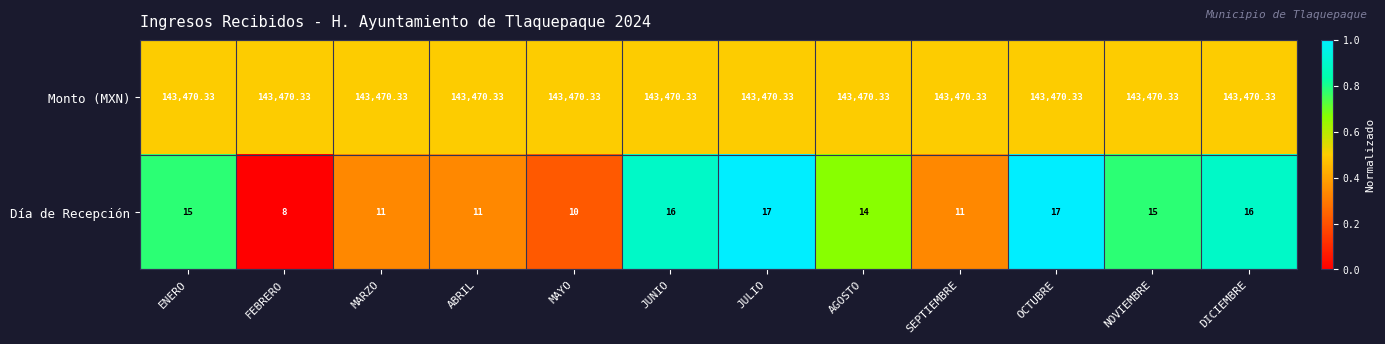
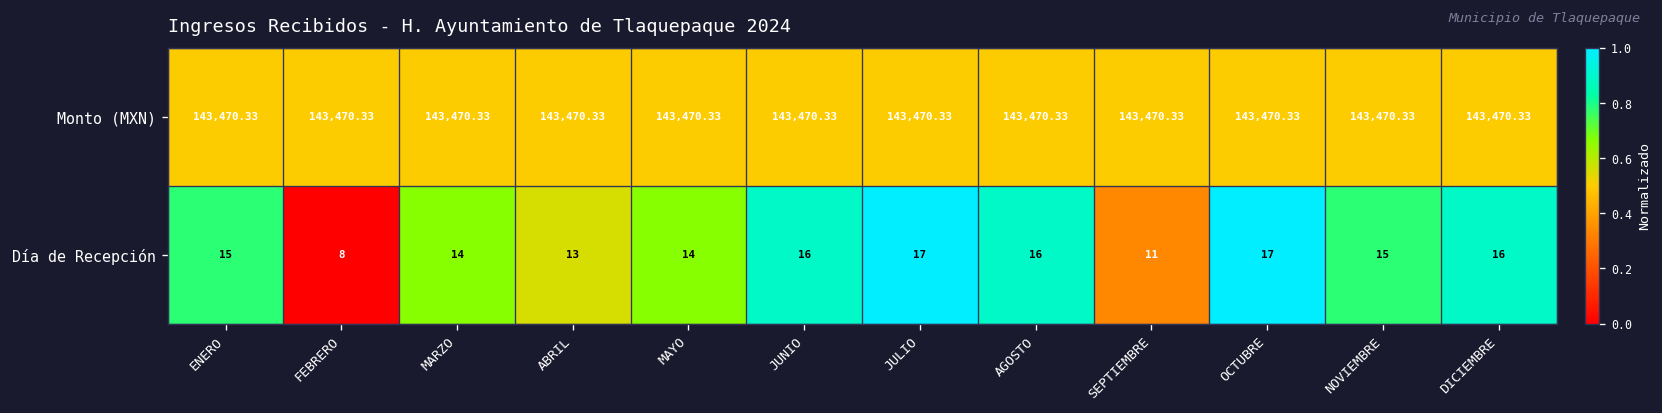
Día de Recepción, MARZO: 11 -> 14
Día de Recepción, ABRIL: 11 -> 13
Día de Recepción, MAYO: 10 -> 14
Día de Recepción, AGOSTO: 14 -> 16
